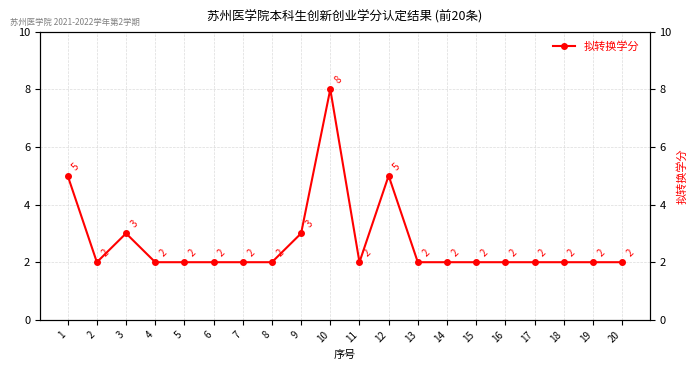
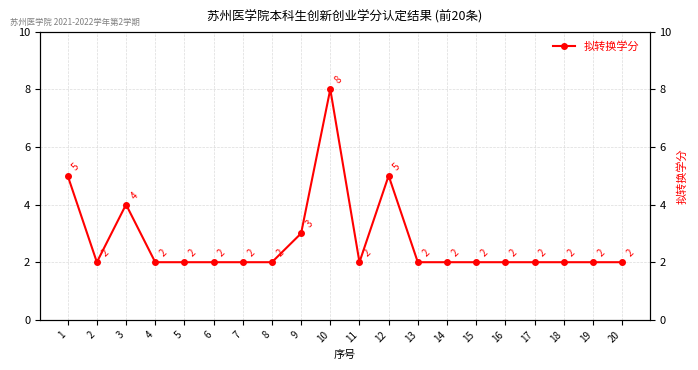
3: 3 -> 4
